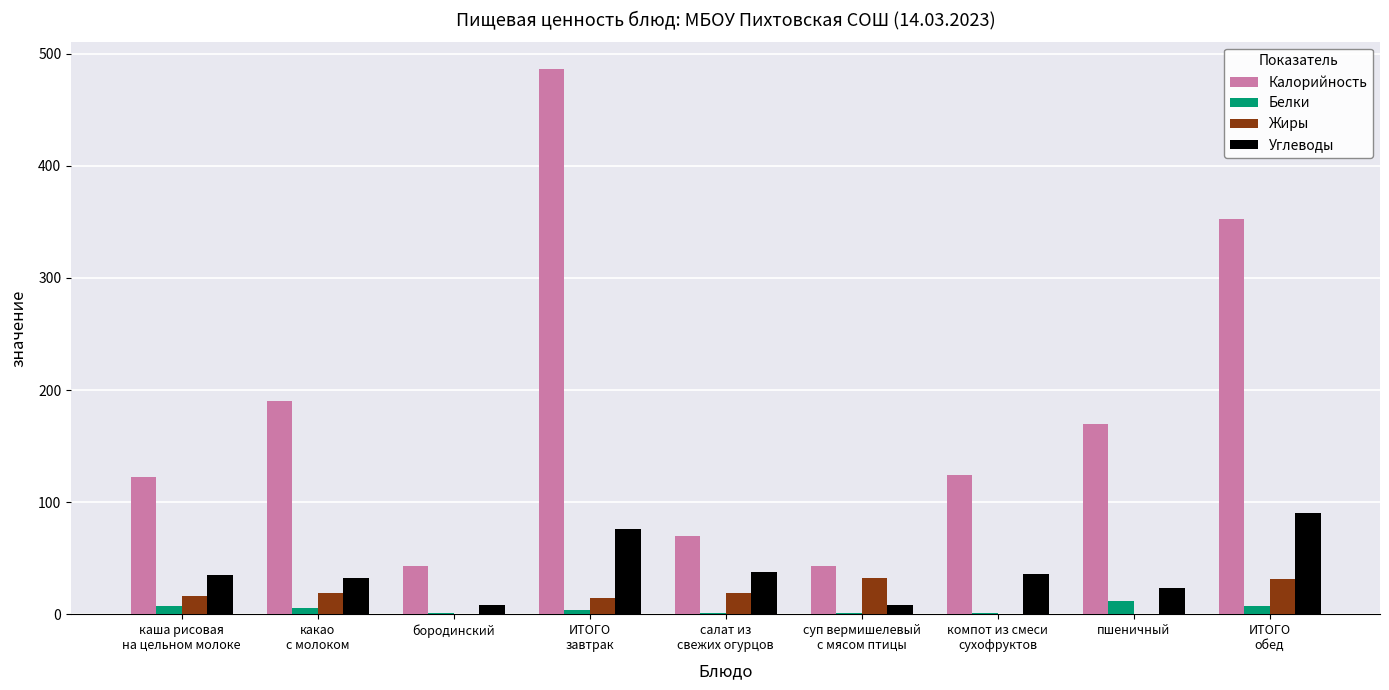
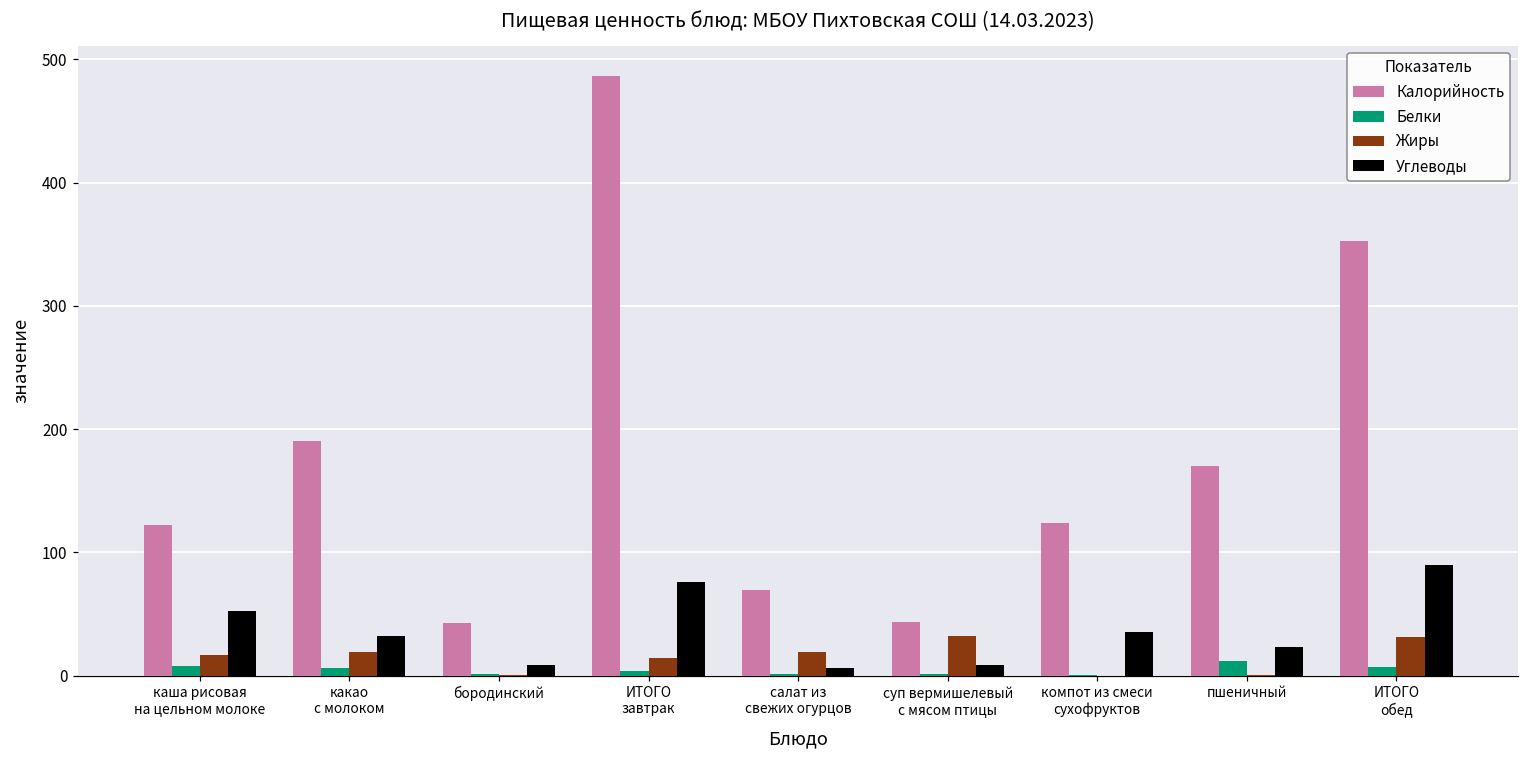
Углеводы, каша рисовая на цельном молоке: 35 -> 52
Углеводы, салат из свежих огурцов: 38 -> 6
